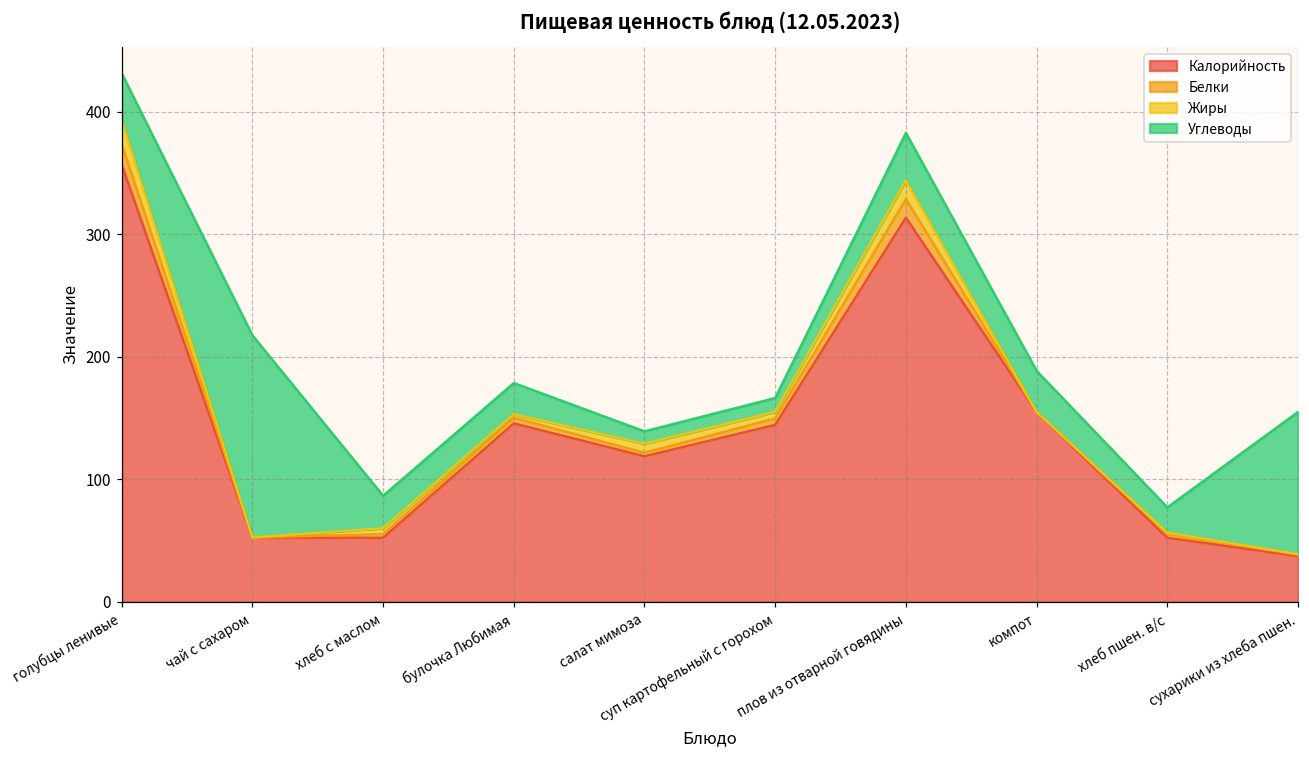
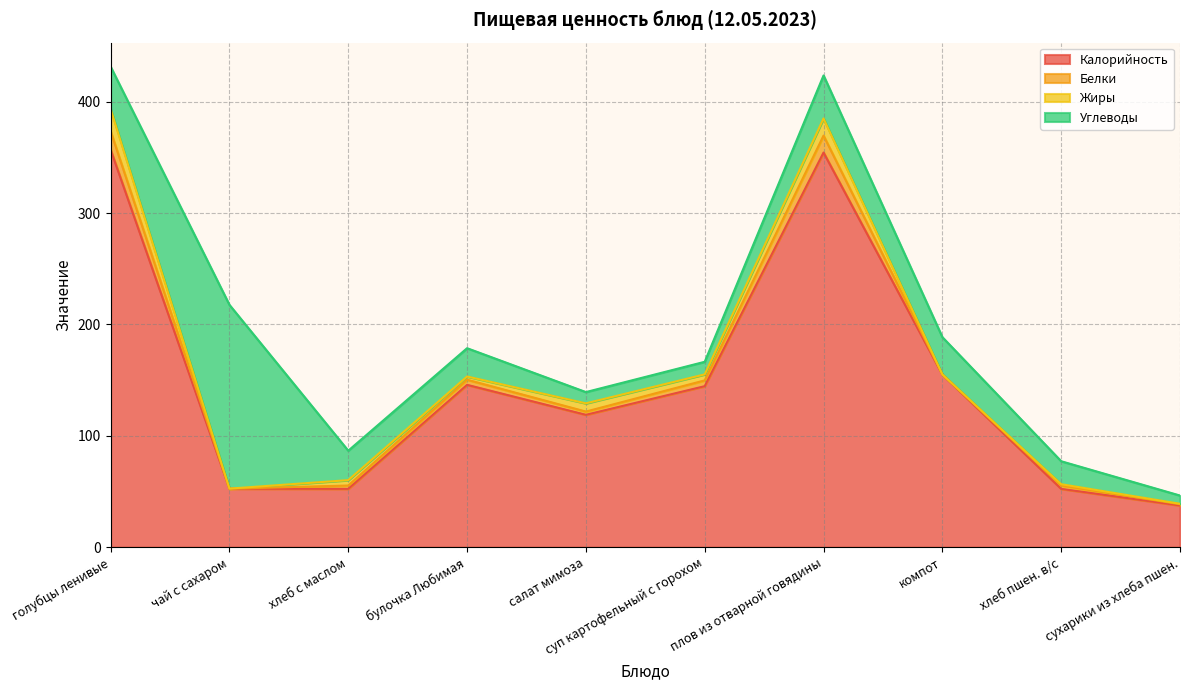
Калорийность, плов из отварной говядины: 314 -> 354
Углеводы, сухарики из хлеба пшен.: 116 -> 7
